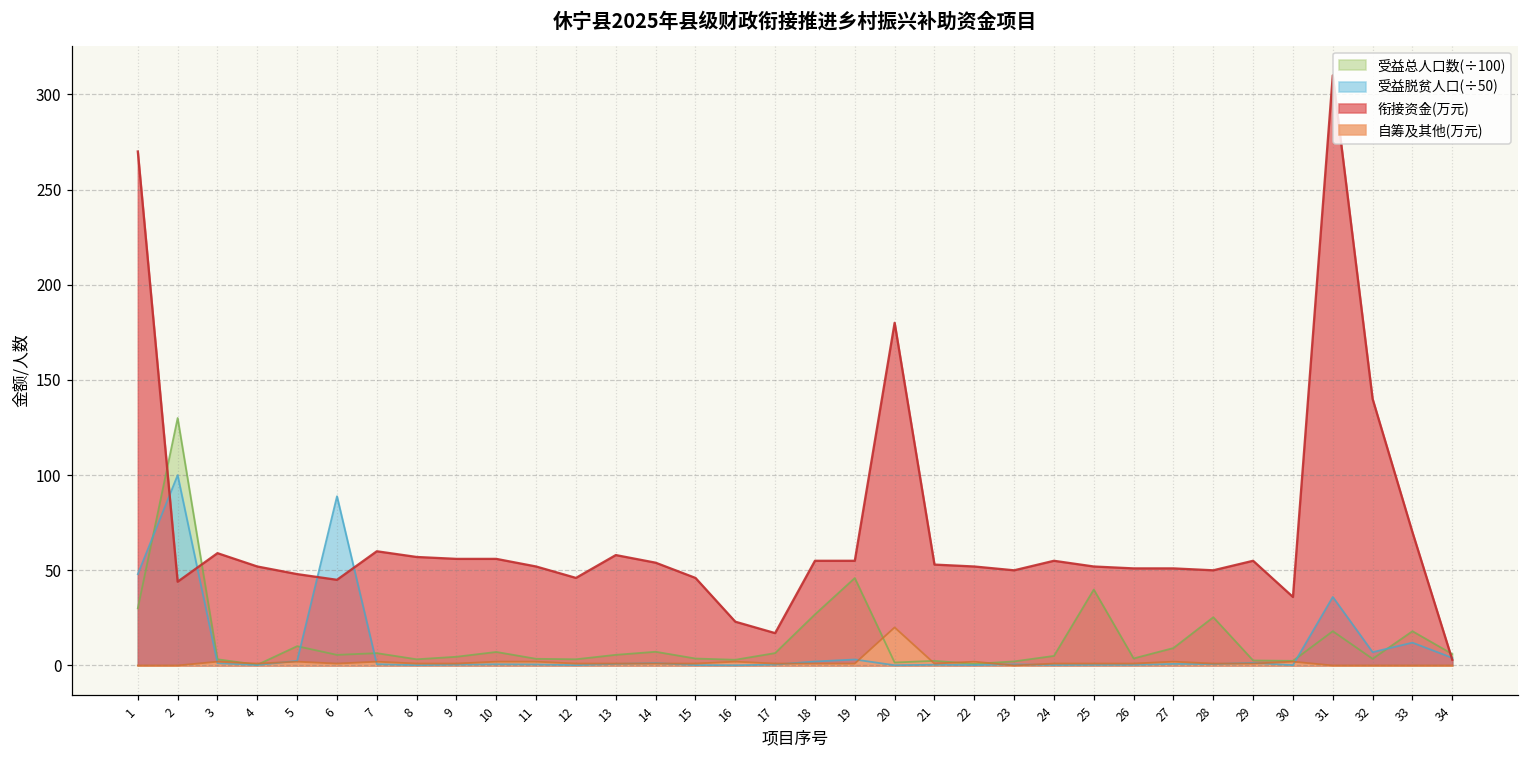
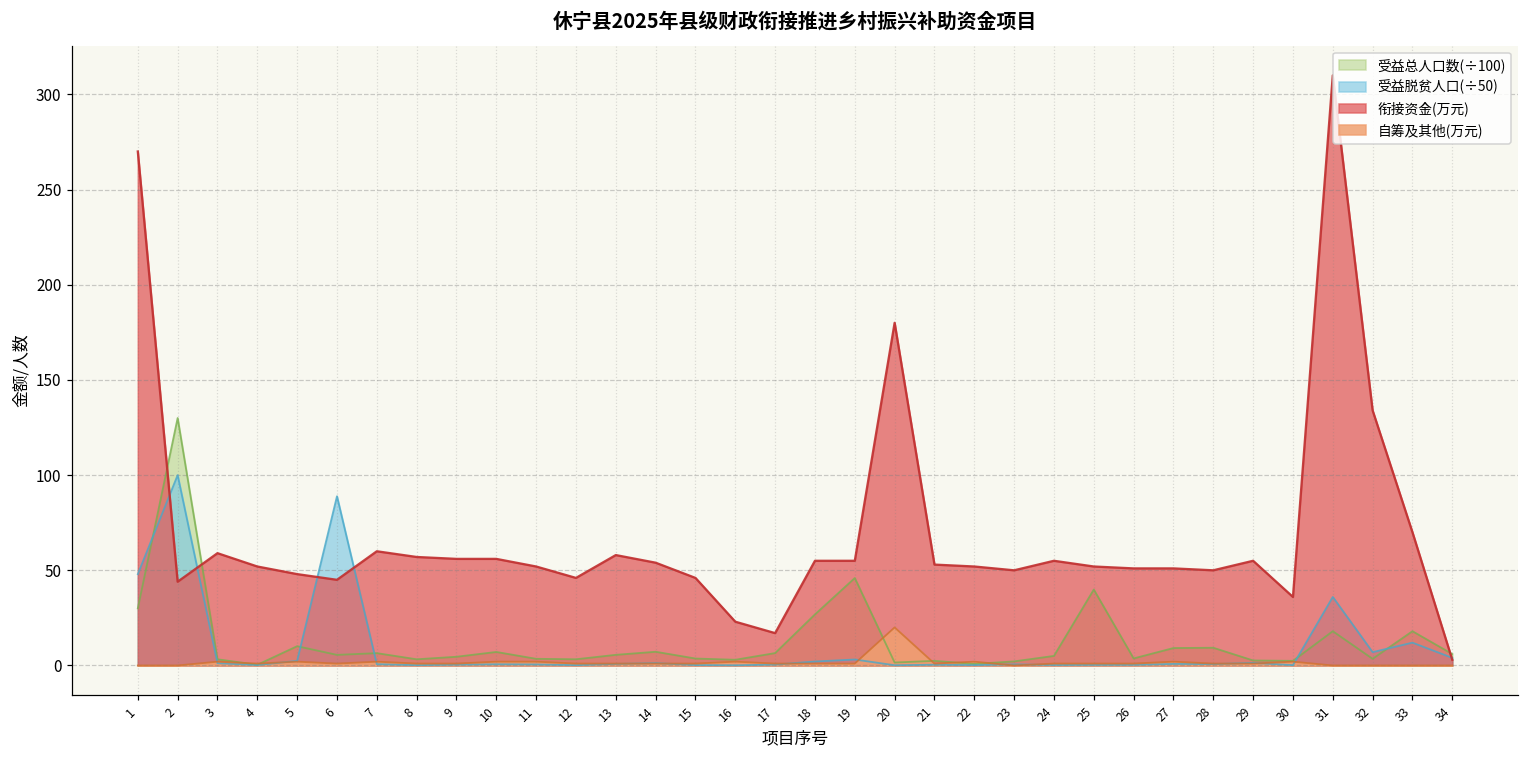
受益总人口数(÷100), 28: 25 -> 9
衔接资金(万元), 32: 140 -> 134
